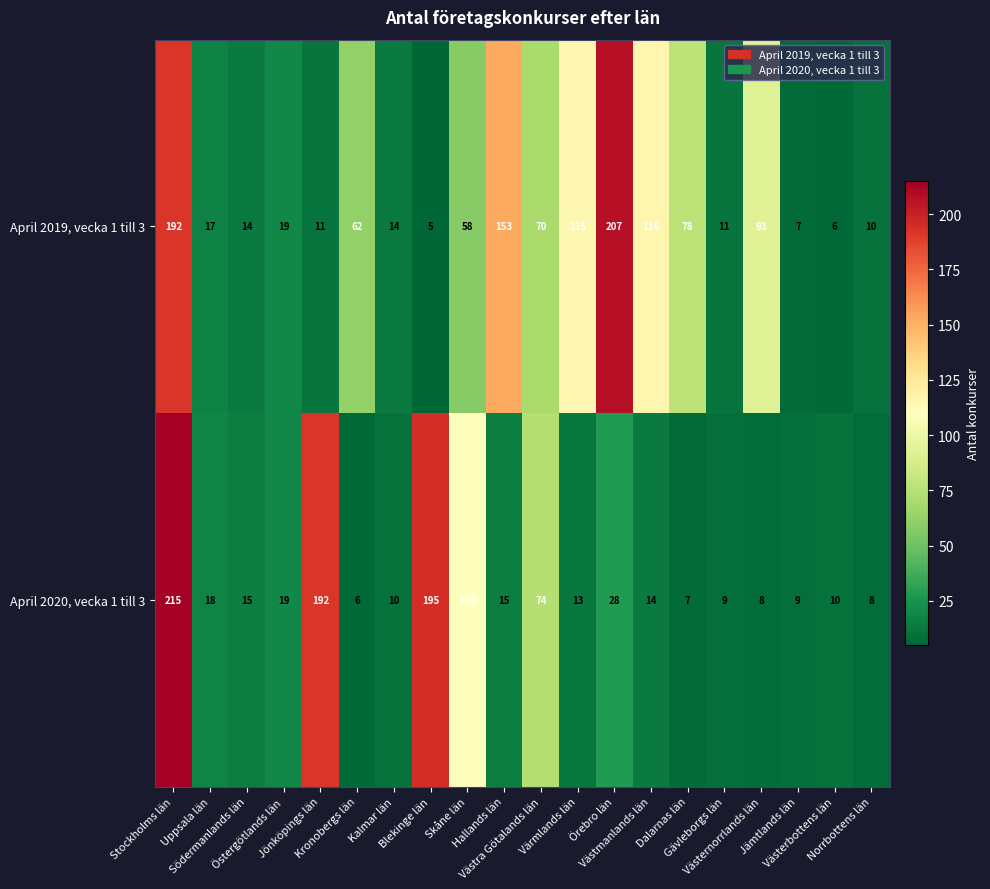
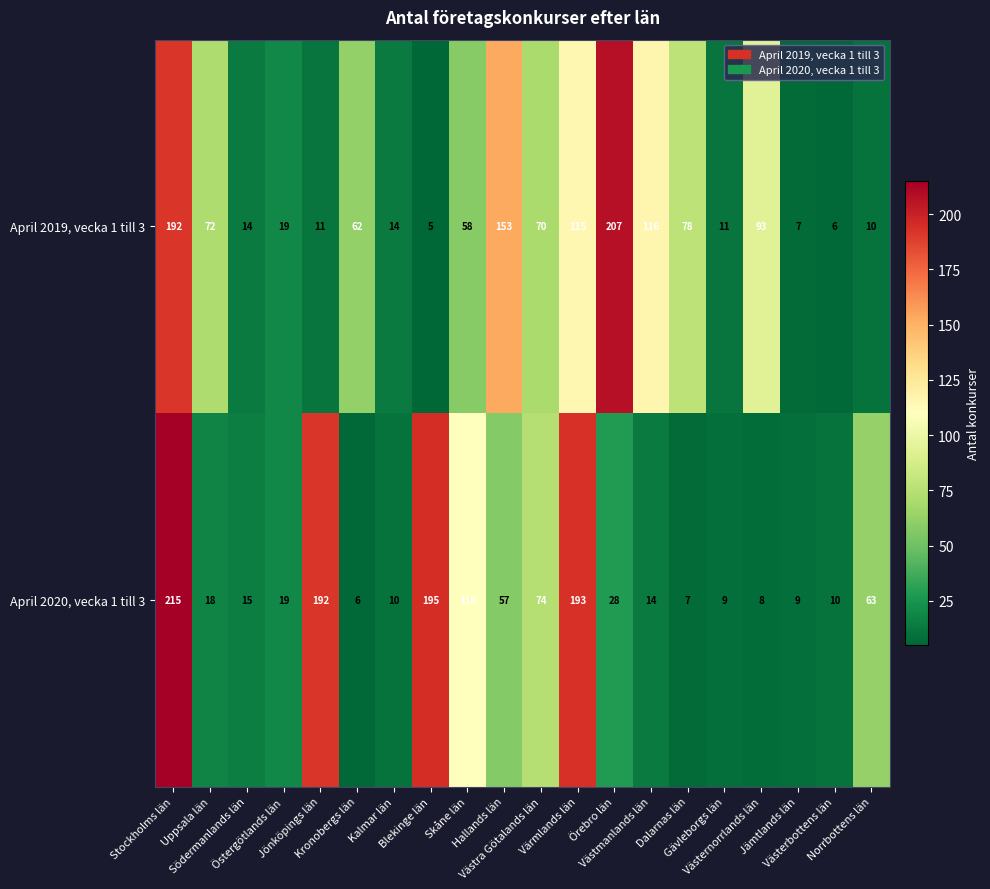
April 2019, vecka 1 till 3, Uppsala län: 17 -> 72
April 2020, vecka 1 till 3, Hallands län: 15 -> 57
April 2020, vecka 1 till 3, Värmlands län: 13 -> 193
April 2020, vecka 1 till 3, Norrbottens län: 8 -> 63
